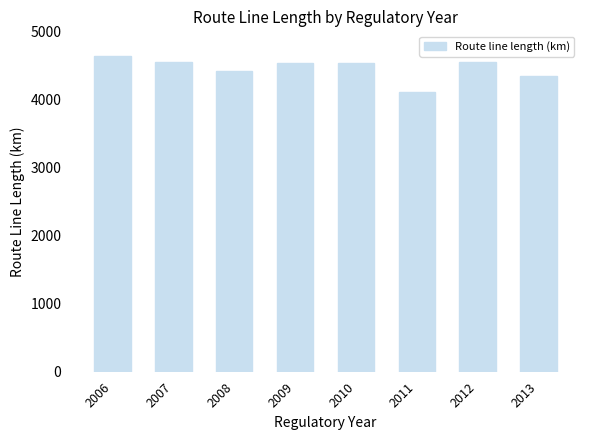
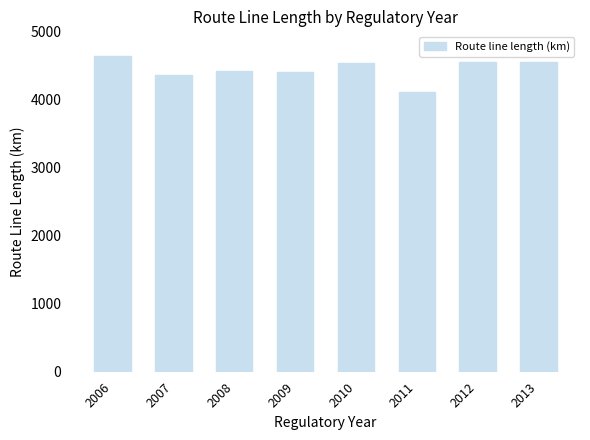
2007: 4600 -> 4400
2009: 4500 -> 4400
2013: 4400 -> 4500
